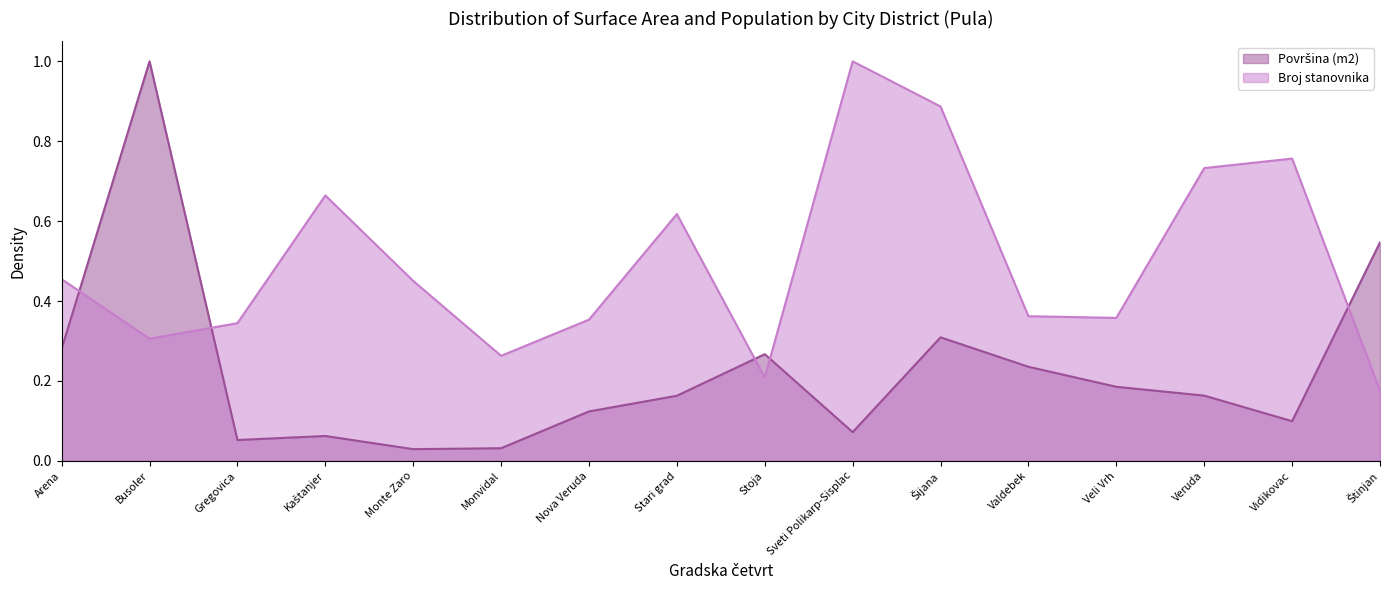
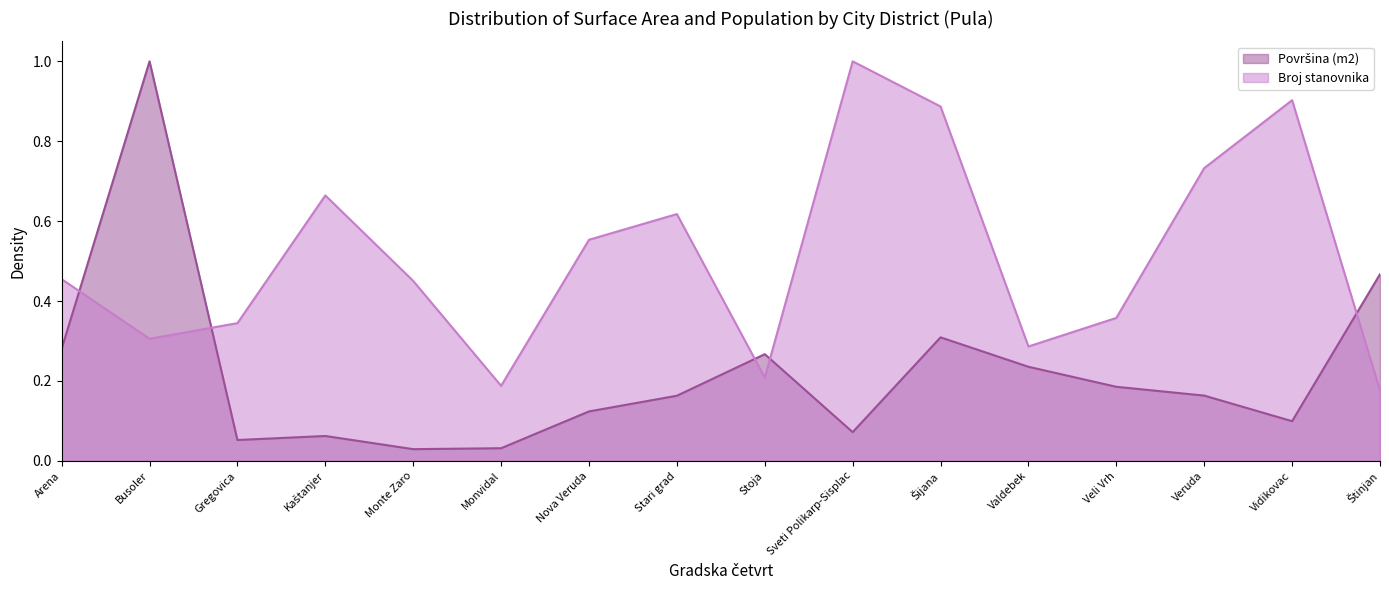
Broj stanovnika, Monvidal: 0.26 -> 0.19
Broj stanovnika, Nova Veruda: 0.35 -> 0.55
Broj stanovnika, Valdebek: 0.36 -> 0.29
Broj stanovnika, Vidikovac: 0.76 -> 0.90
Površina (m2), Štinjan: 0.55 -> 0.47
